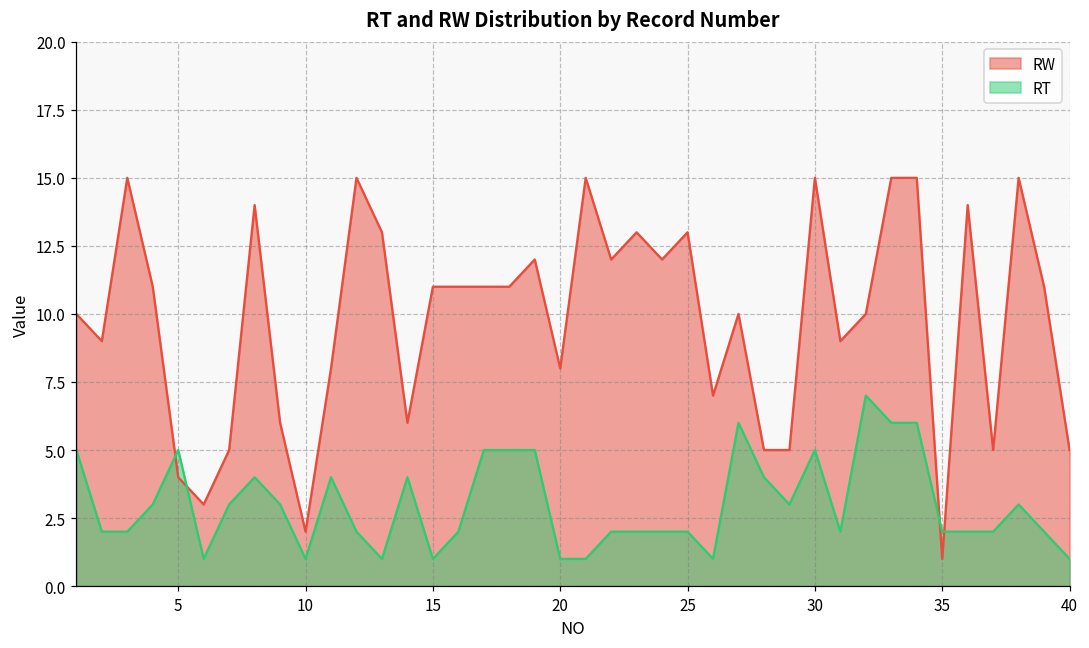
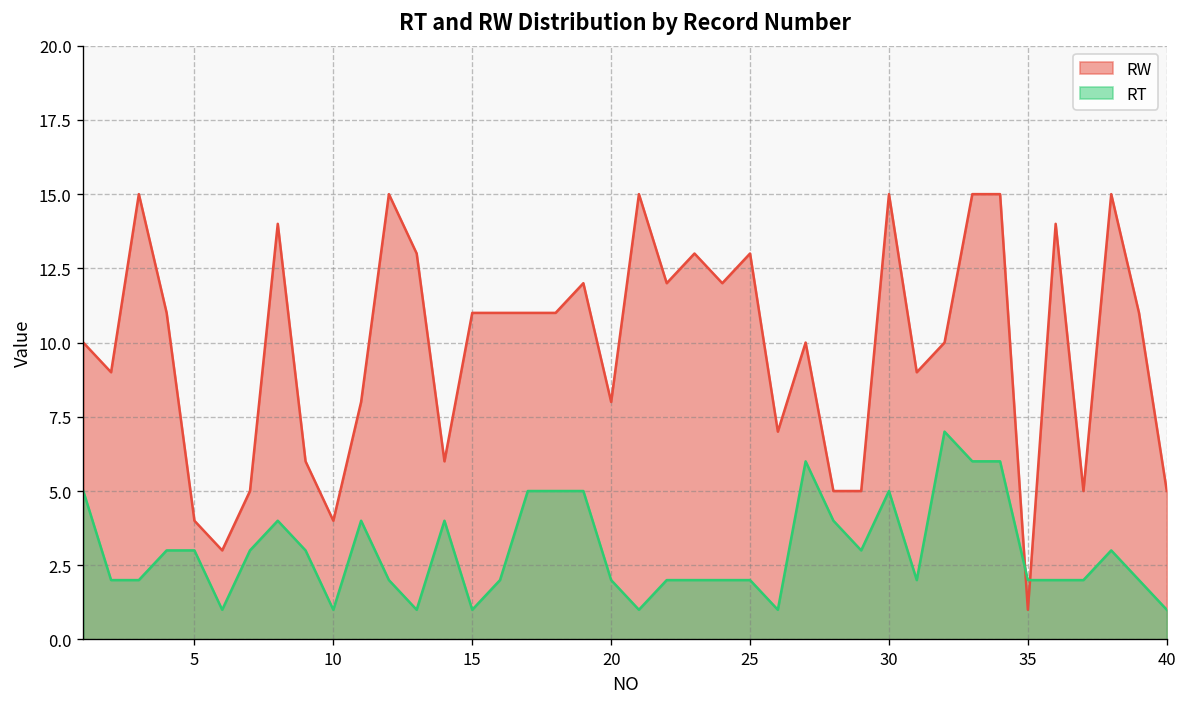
RT, 5: 5 -> 3
RW, 10: 2 -> 4
RT, 20: 1 -> 2
